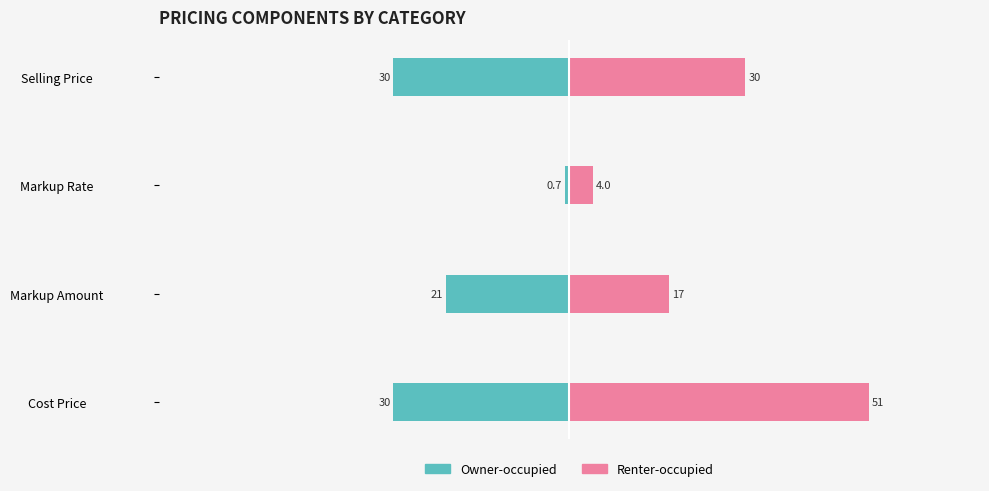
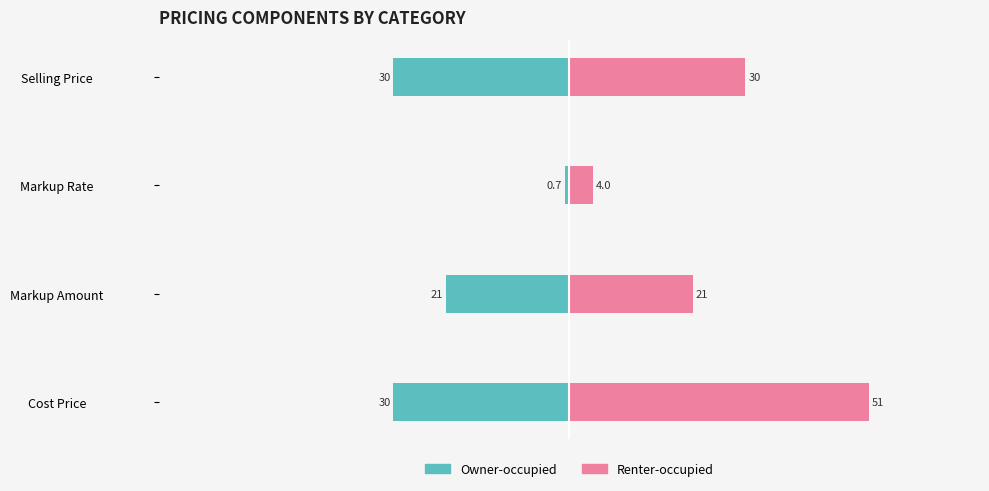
Renter-occupied, Markup Amount: 17 -> 21
